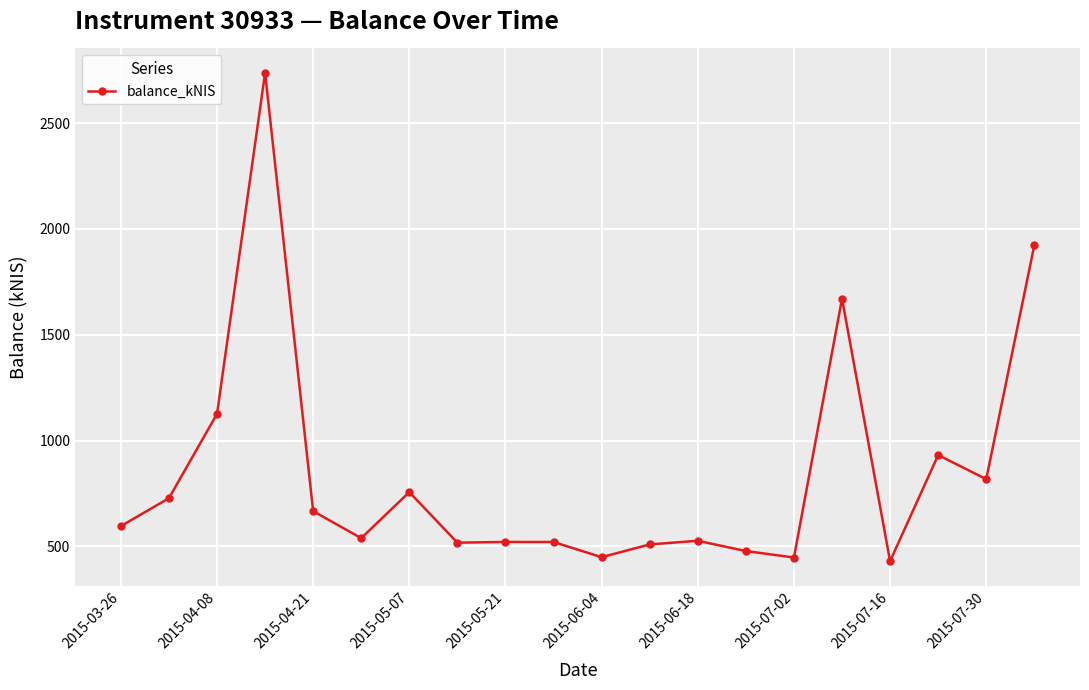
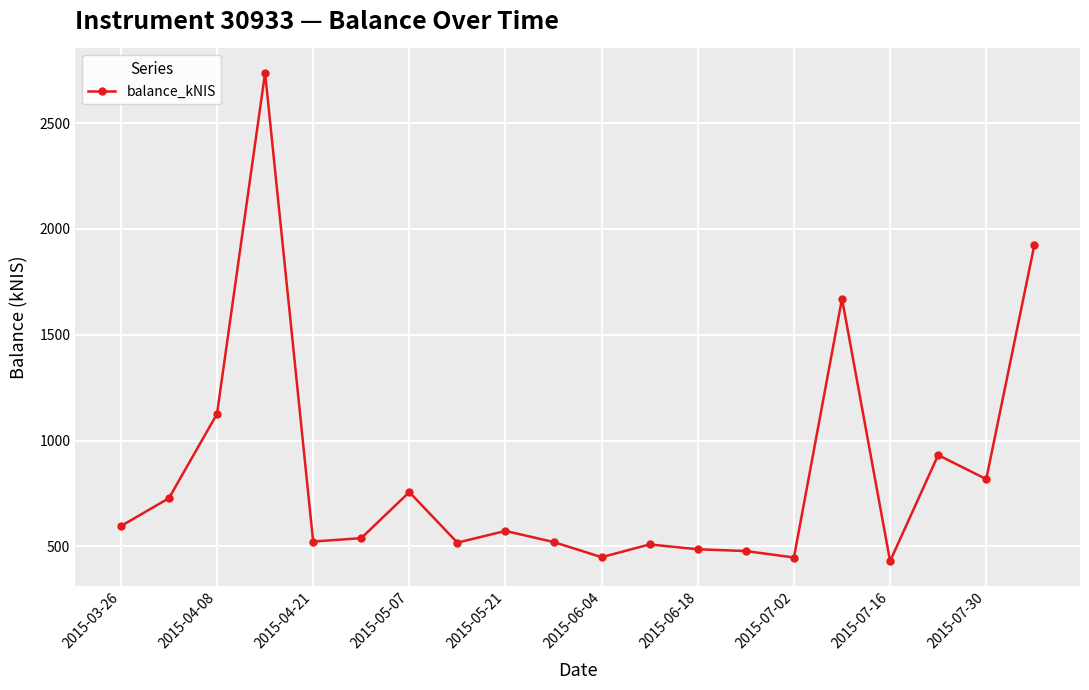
2015-04-21: 670 -> 520
2015-05-21: 520 -> 570
2015-06-18: 530 -> 490
